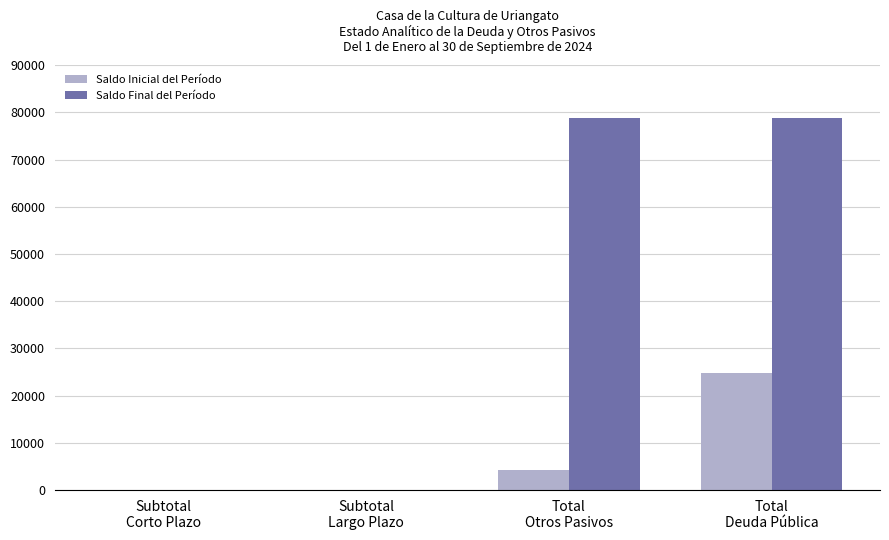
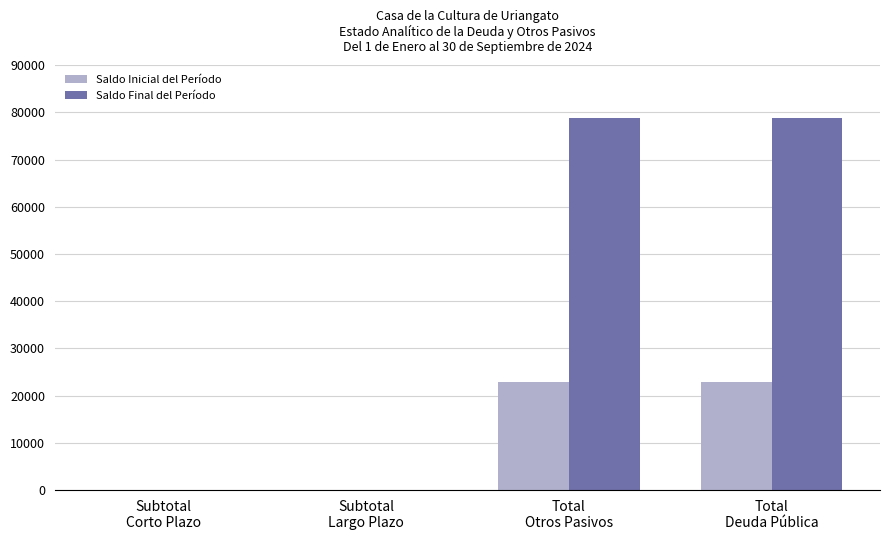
Saldo Inicial del Período, Total Otros Pasivos: 4000 -> 23000
Saldo Inicial del Período, Total Deuda Pública: 25000 -> 23000
